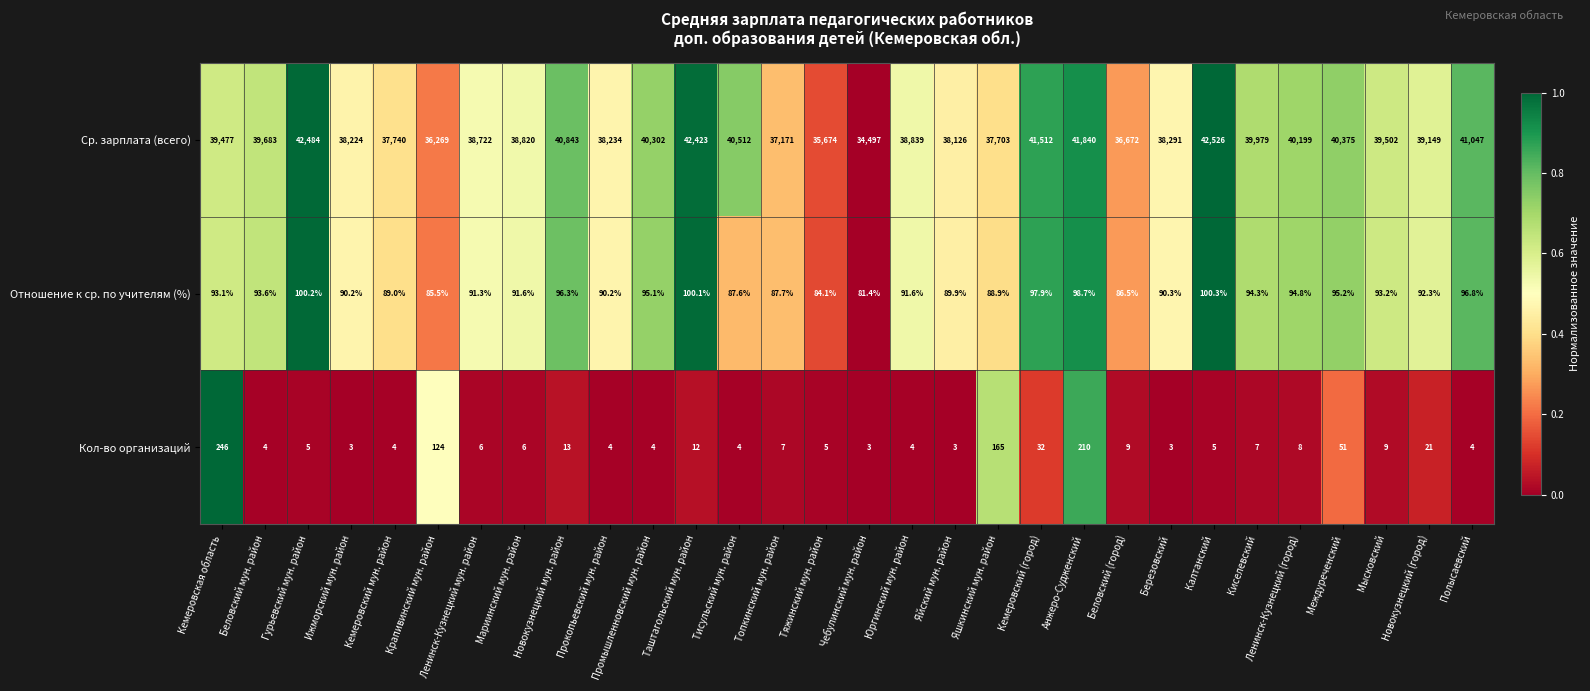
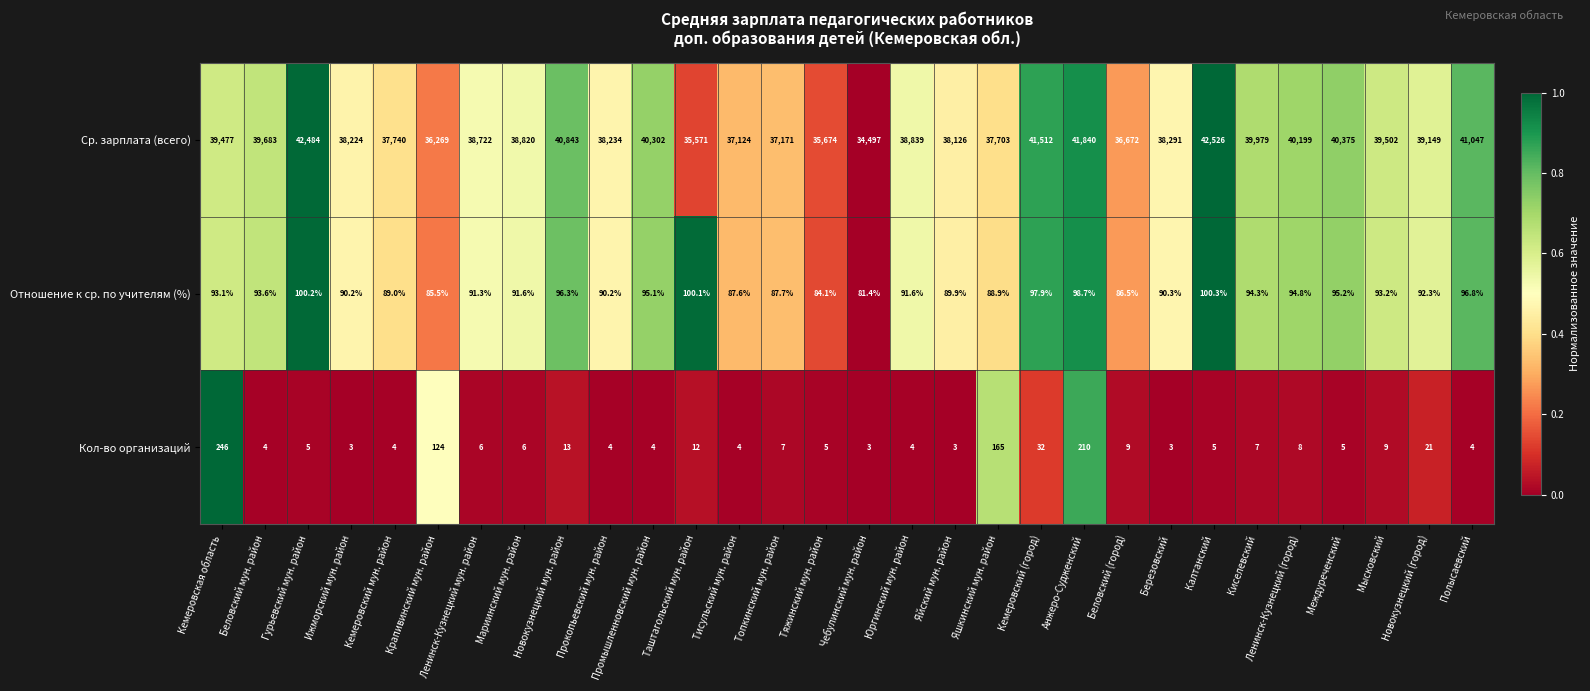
Ср. зарплата (всего), Таштагольский мун. район: 42,423 -> 35,571
Ср. зарплата (всего), Тисульский мун. район: 40,512 -> 37,124
Кол-во организаций, Междуреченский: 51 -> 5
